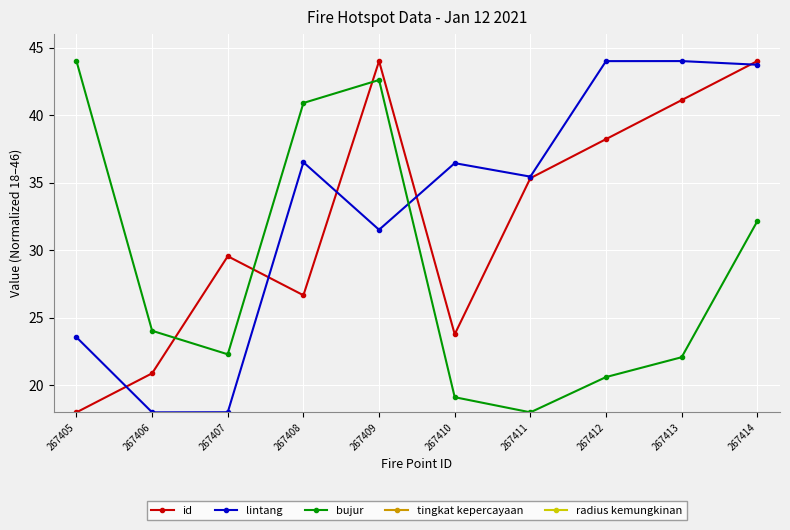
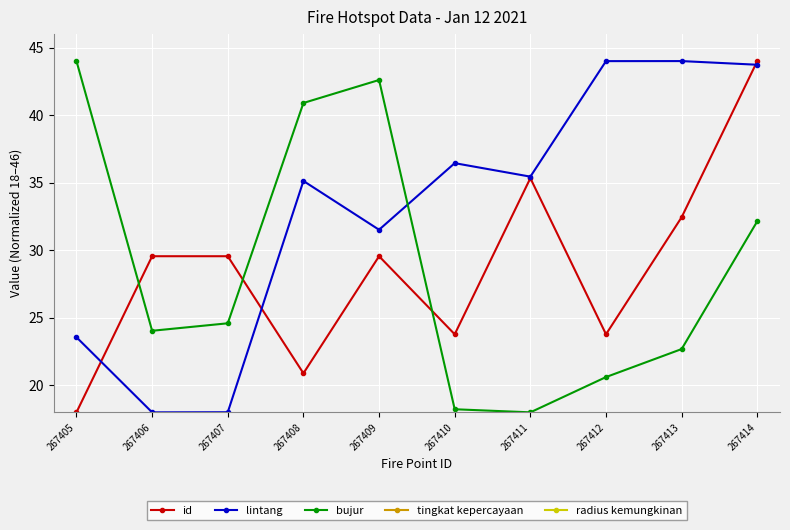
id, 267406: 20.9 -> 29.6
bujur, 267407: 22.3 -> 24.6
id, 267408: 26.7 -> 20.9
lintang, 267408: 36.5 -> 35.1
id, 267409: 44.0 -> 29.6
bujur, 267410: 19.1 -> 18.2
id, 267412: 38.2 -> 23.8
id, 267413: 41.1 -> 32.4
bujur, 267413: 22.1 -> 22.7
